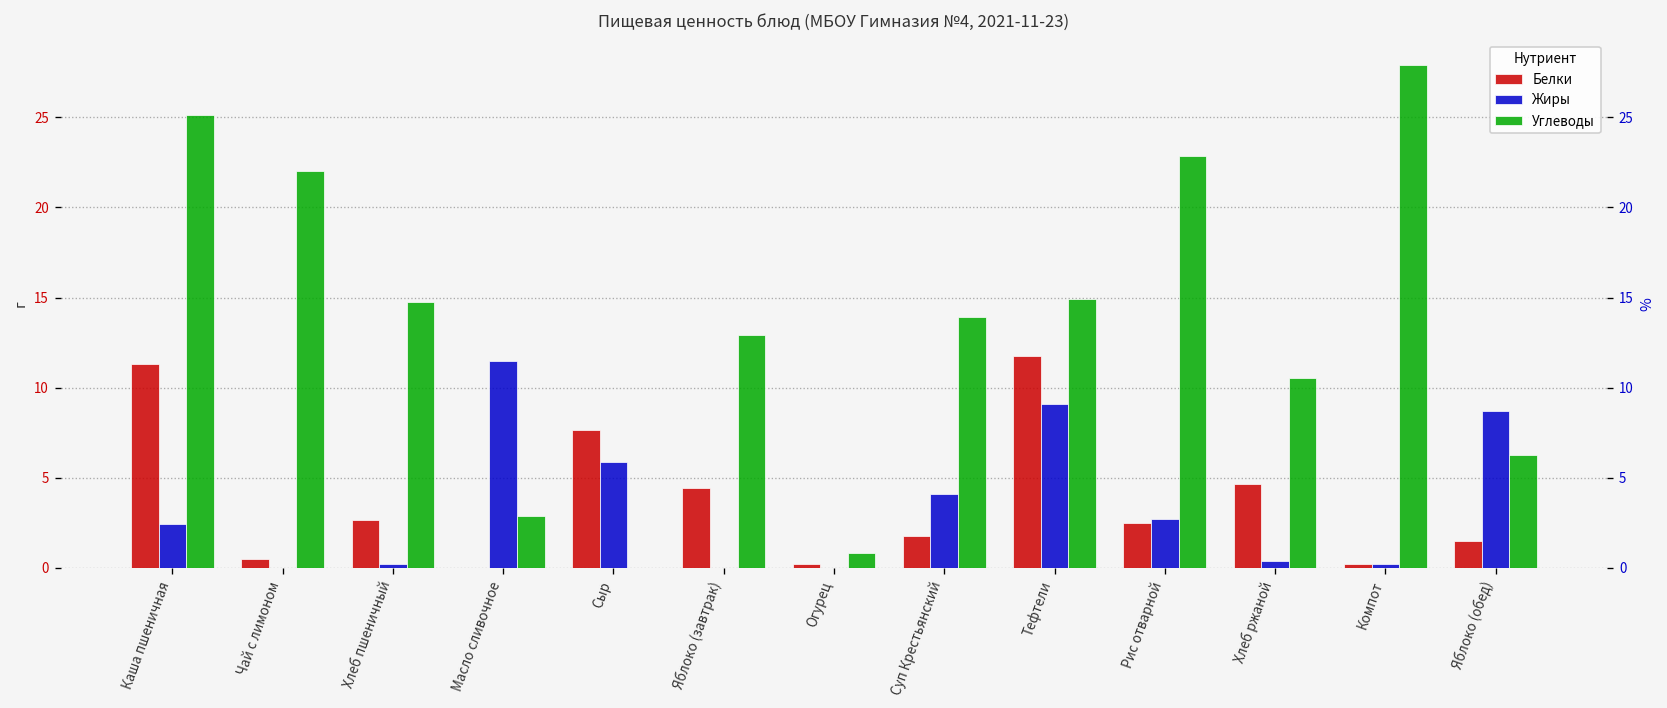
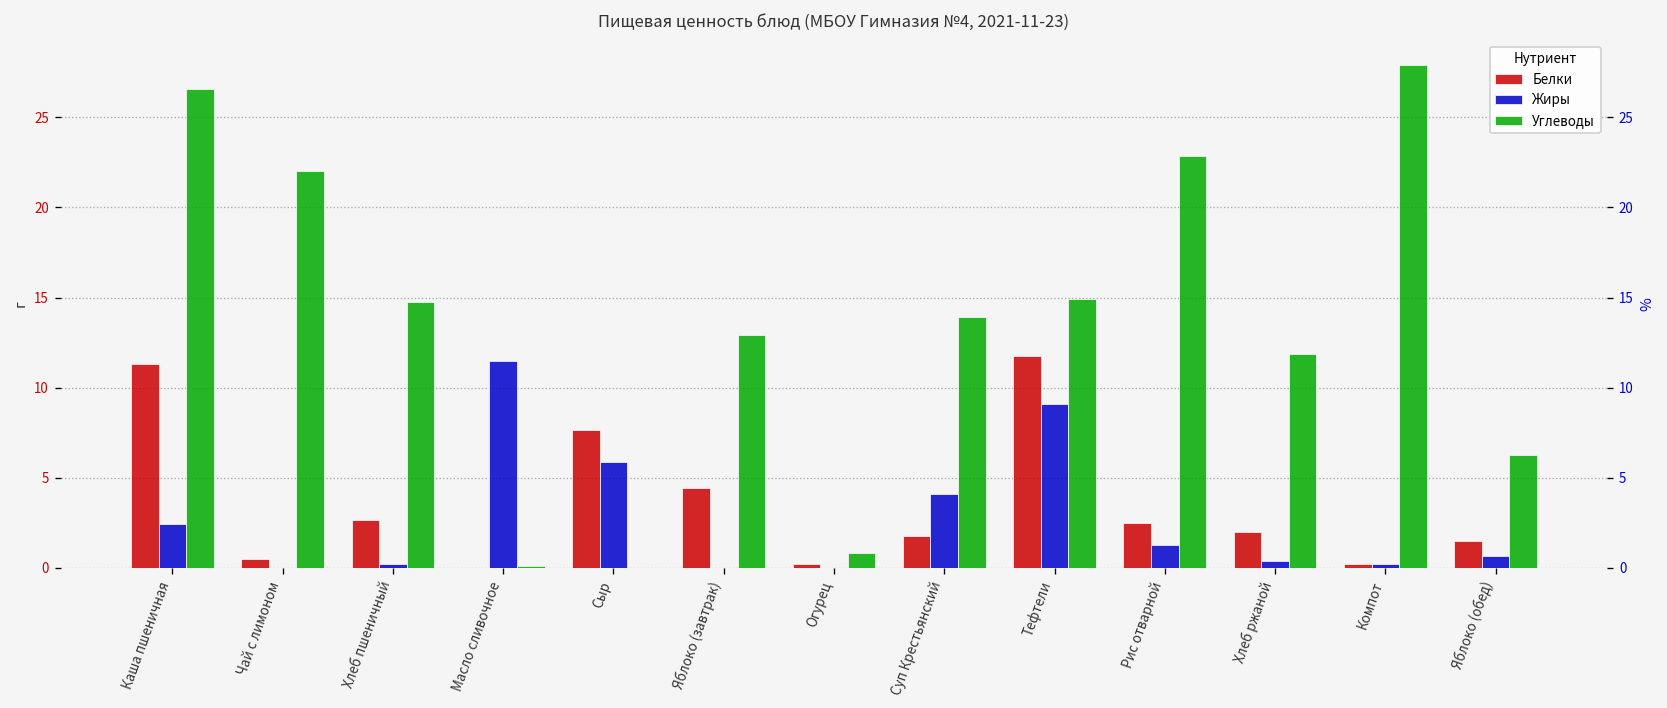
Углеводы, Каша пшеничная: 25.1 -> 26.6
Углеводы, Масло сливочное: 2.9 -> 0.1
Жиры, Рис отварной: 2.7 -> 1.3
Белки, Хлеб ржаной: 4.6 -> 2.0
Углеводы, Хлеб ржаной: 10.5 -> 11.9
Жиры, Яблоко (обед): 8.7 -> 0.7
